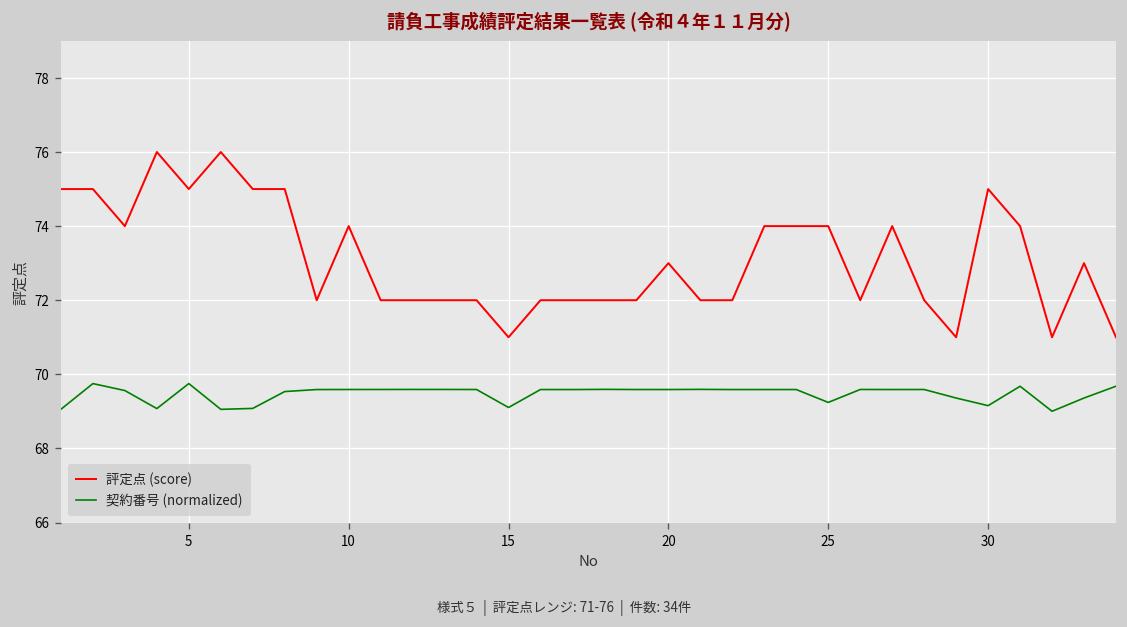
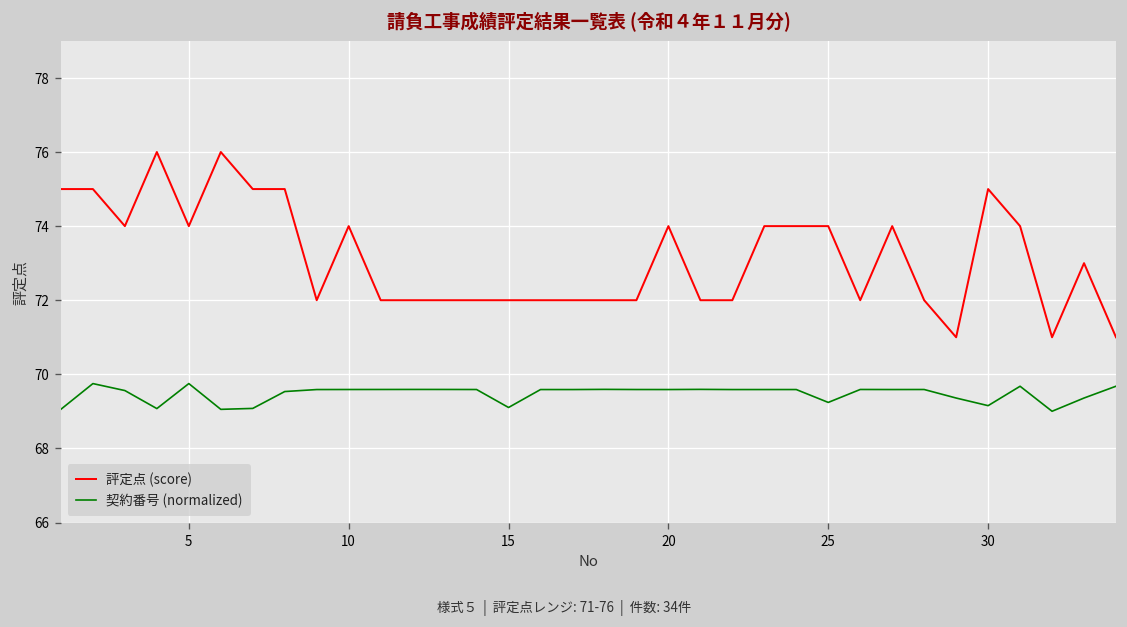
評定点 (score), 5: 75 -> 74
評定点 (score), 15: 71 -> 72
評定点 (score), 20: 73 -> 74
